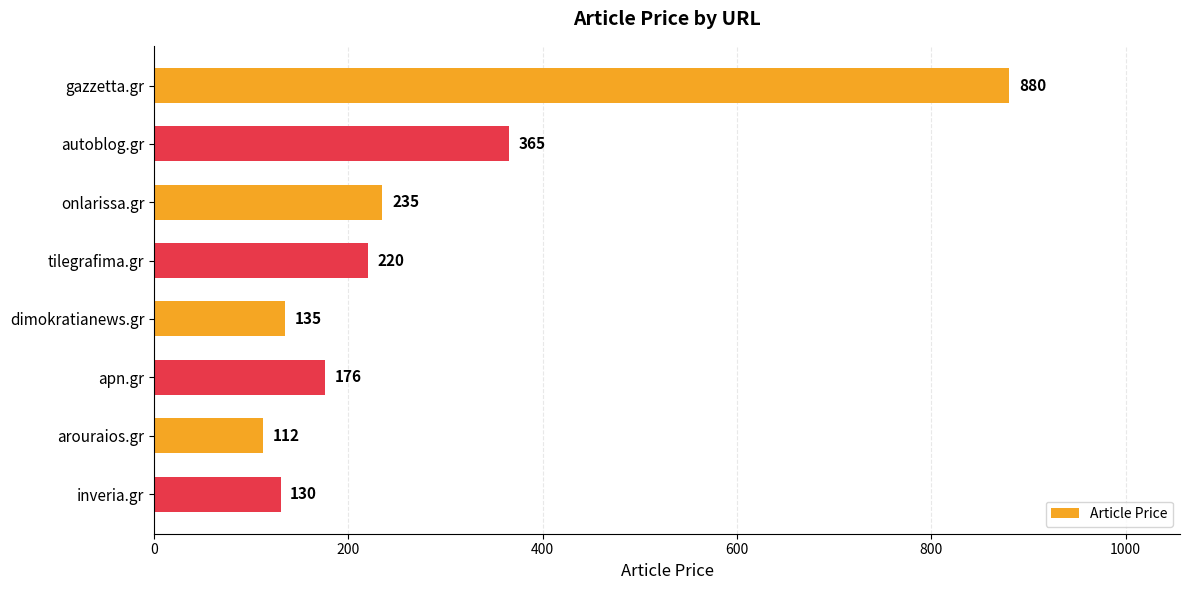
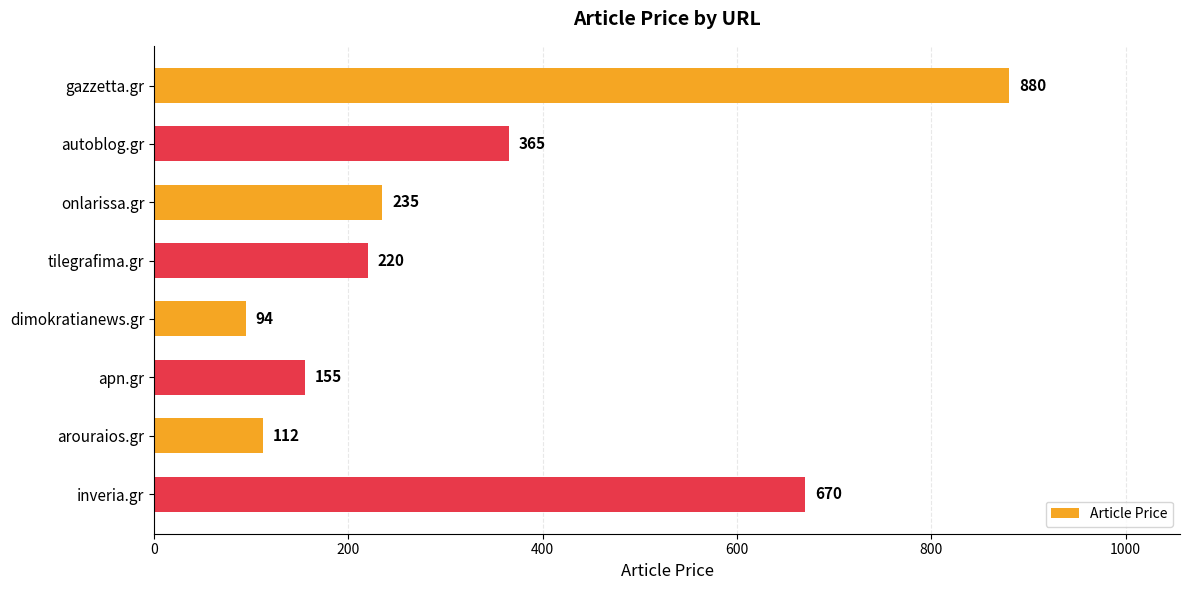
dimokratianews.gr: 135 -> 94
apn.gr: 176 -> 155
inveria.gr: 130 -> 670
